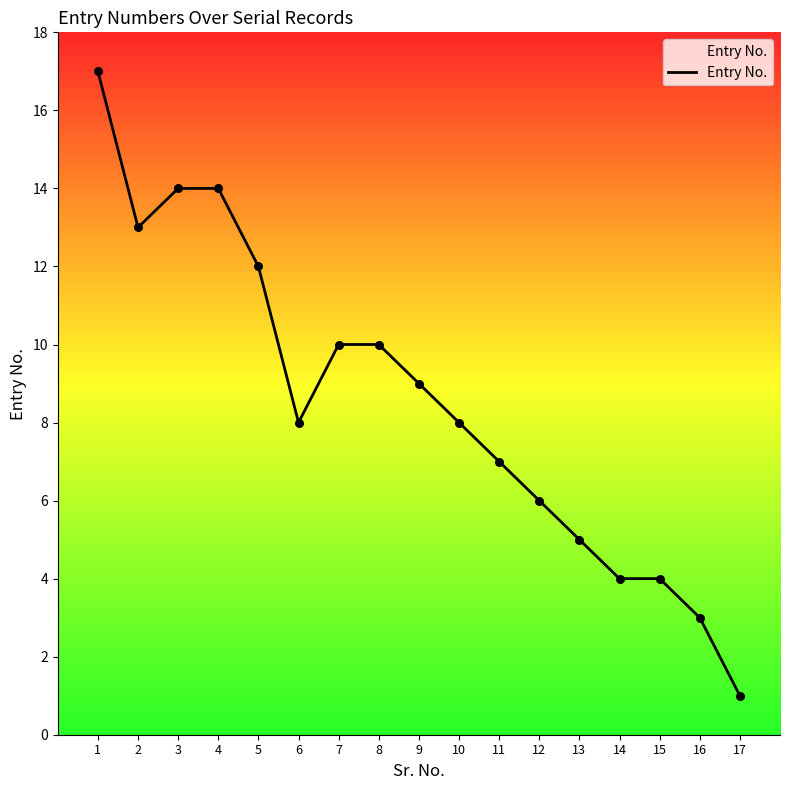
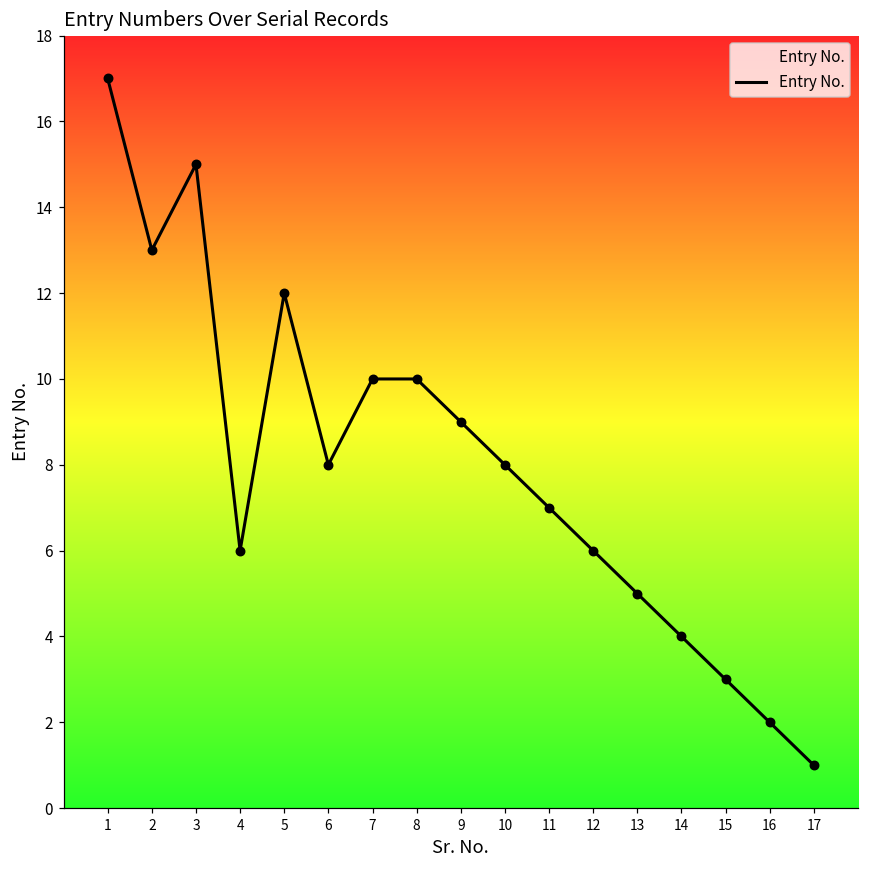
3: 14 -> 15
4: 14 -> 6
15: 4 -> 3
16: 3 -> 2
